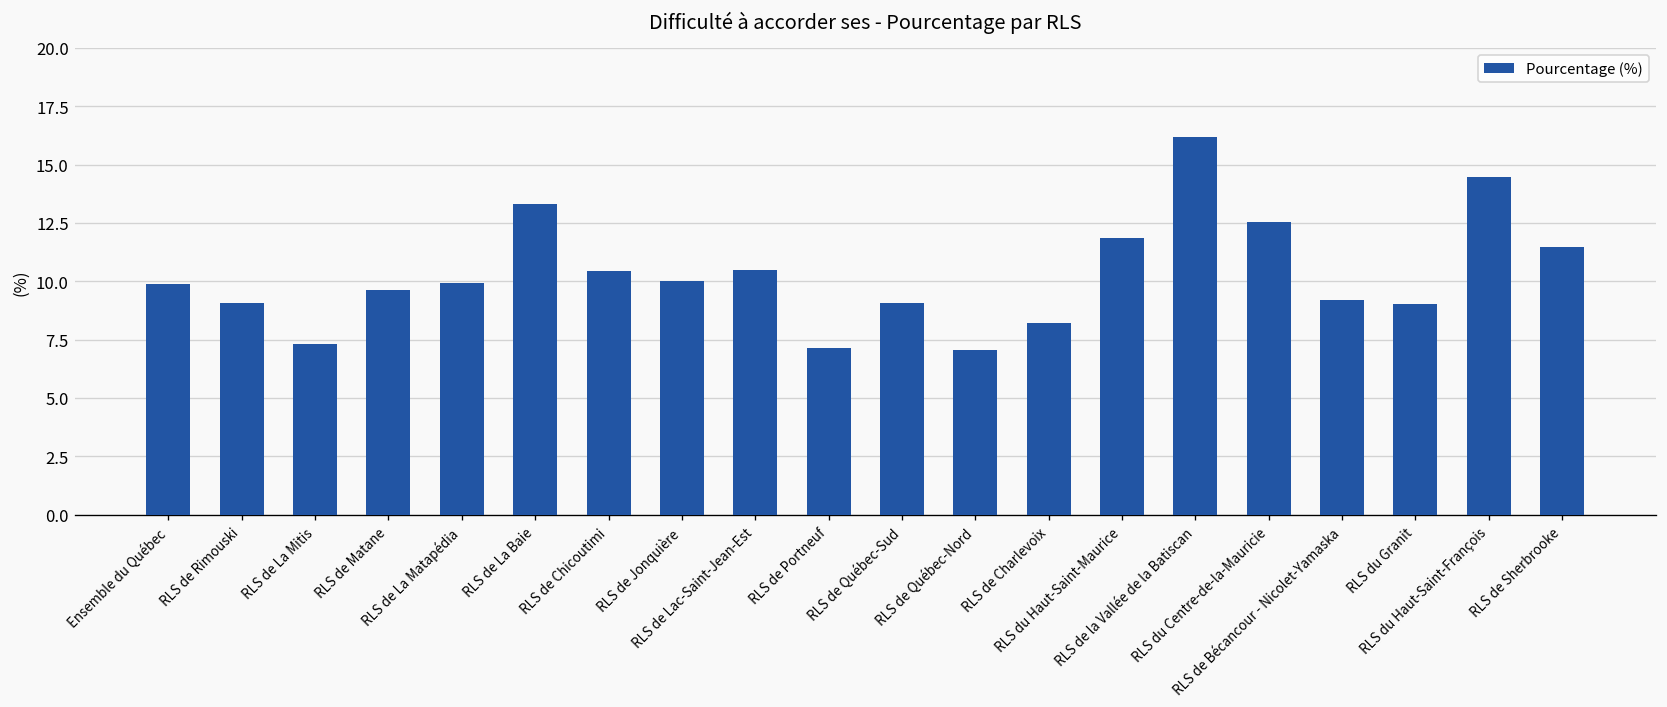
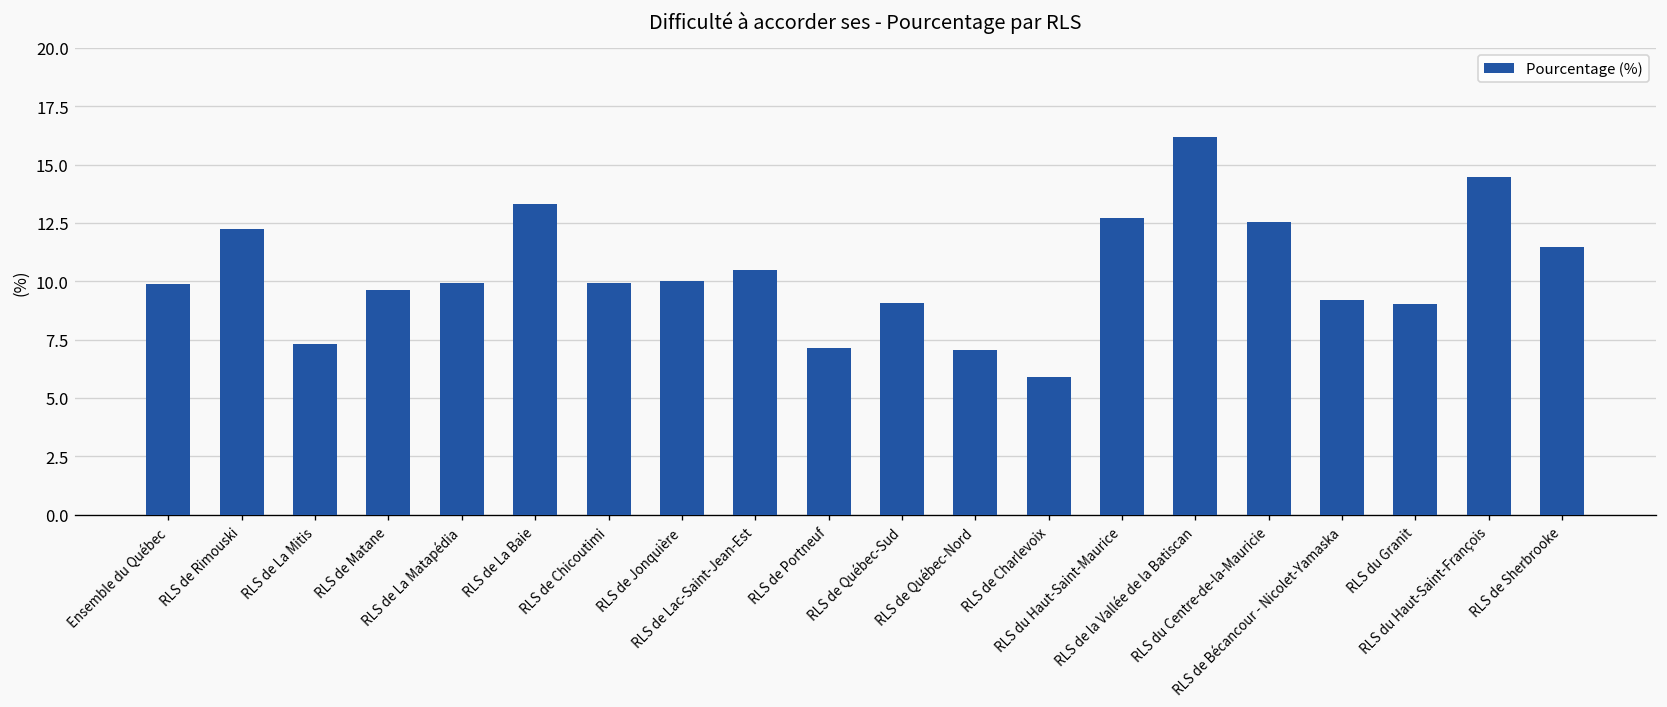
RLS de Rimouski: 9.1 -> 12.2
RLS de Chicoutimi: 10.4 -> 9.9
RLS de Charlevoix: 8.2 -> 5.9
RLS du Haut-Saint-Maurice: 11.8 -> 12.7
